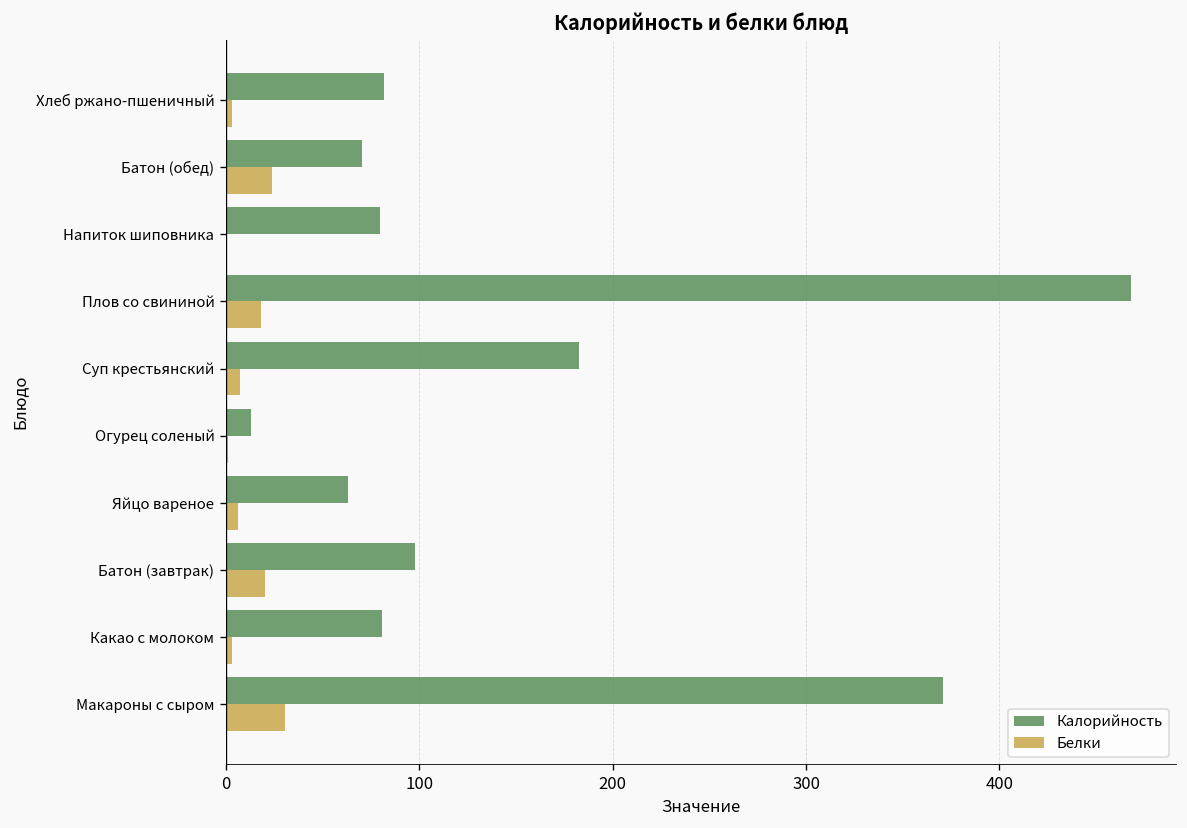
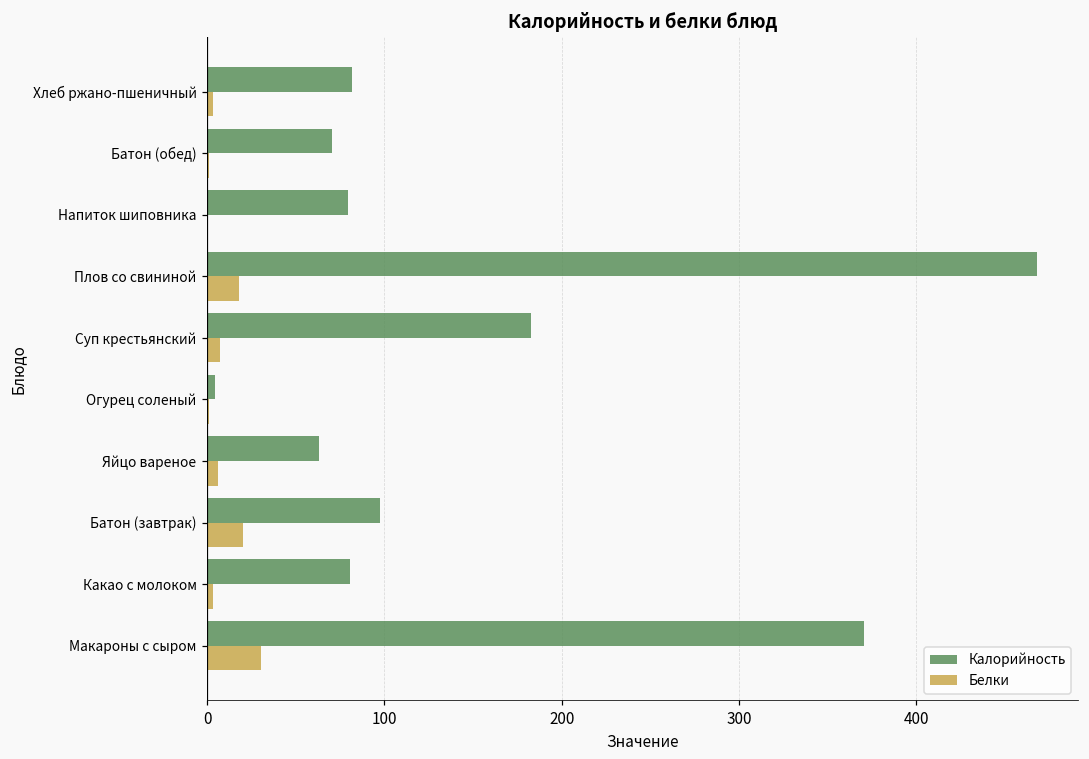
Белки, Батон (обед): 24 -> 1
Калорийность, Огурец соленый: 13 -> 4
